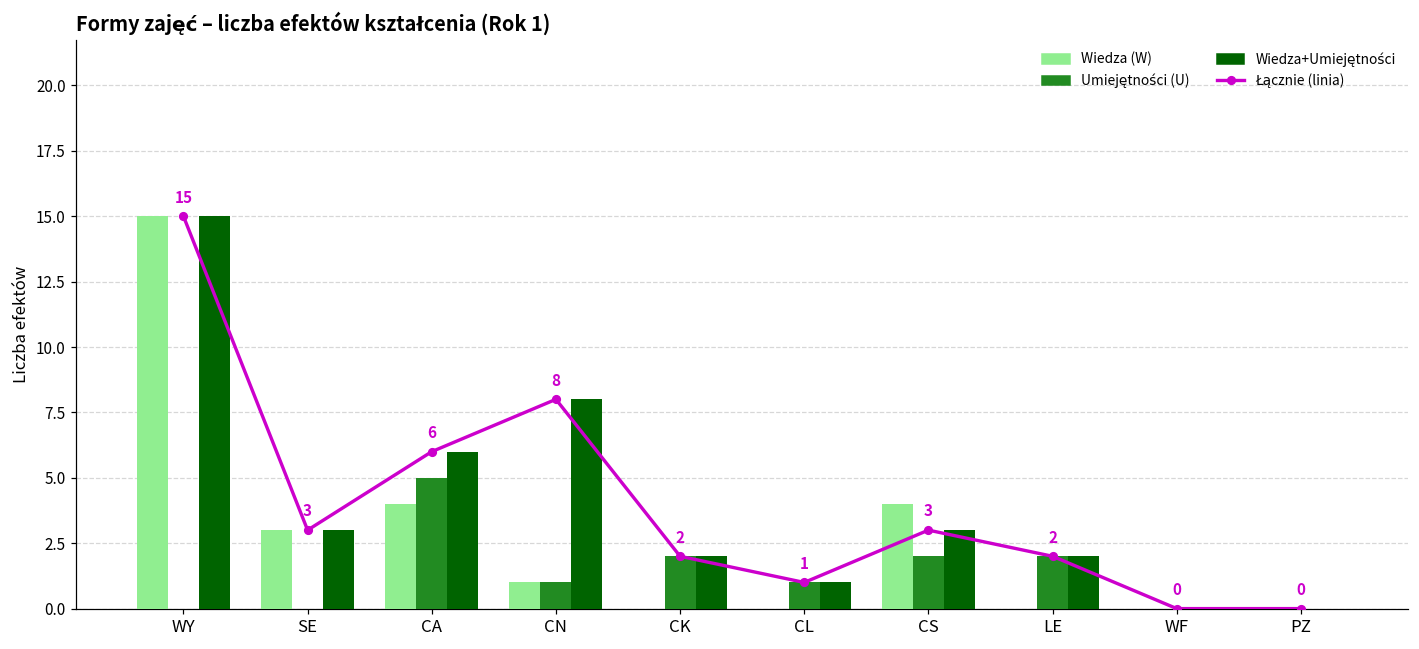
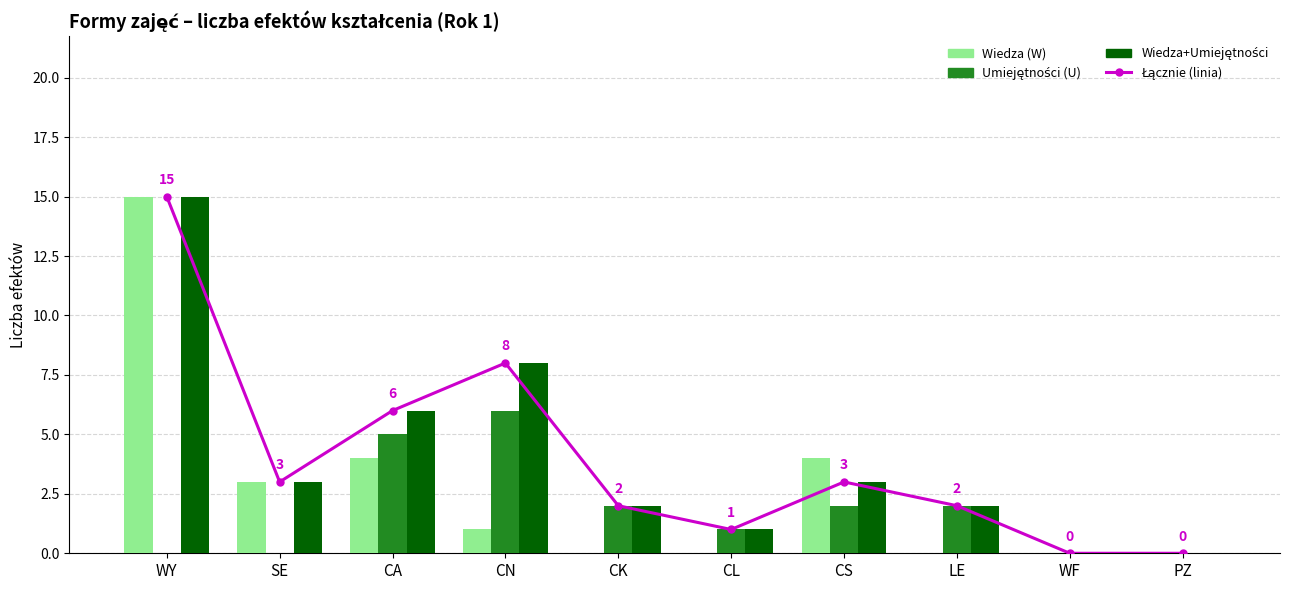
Umiejętności (U), CN: 1 -> 6
